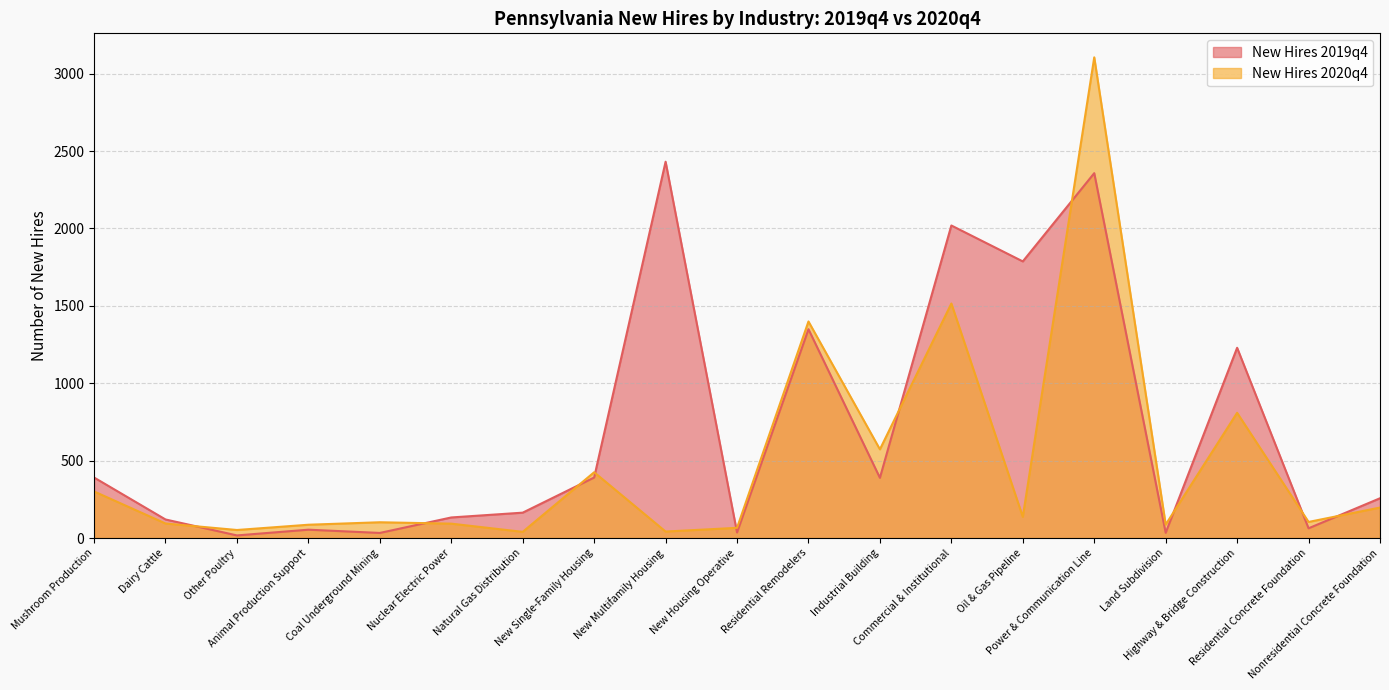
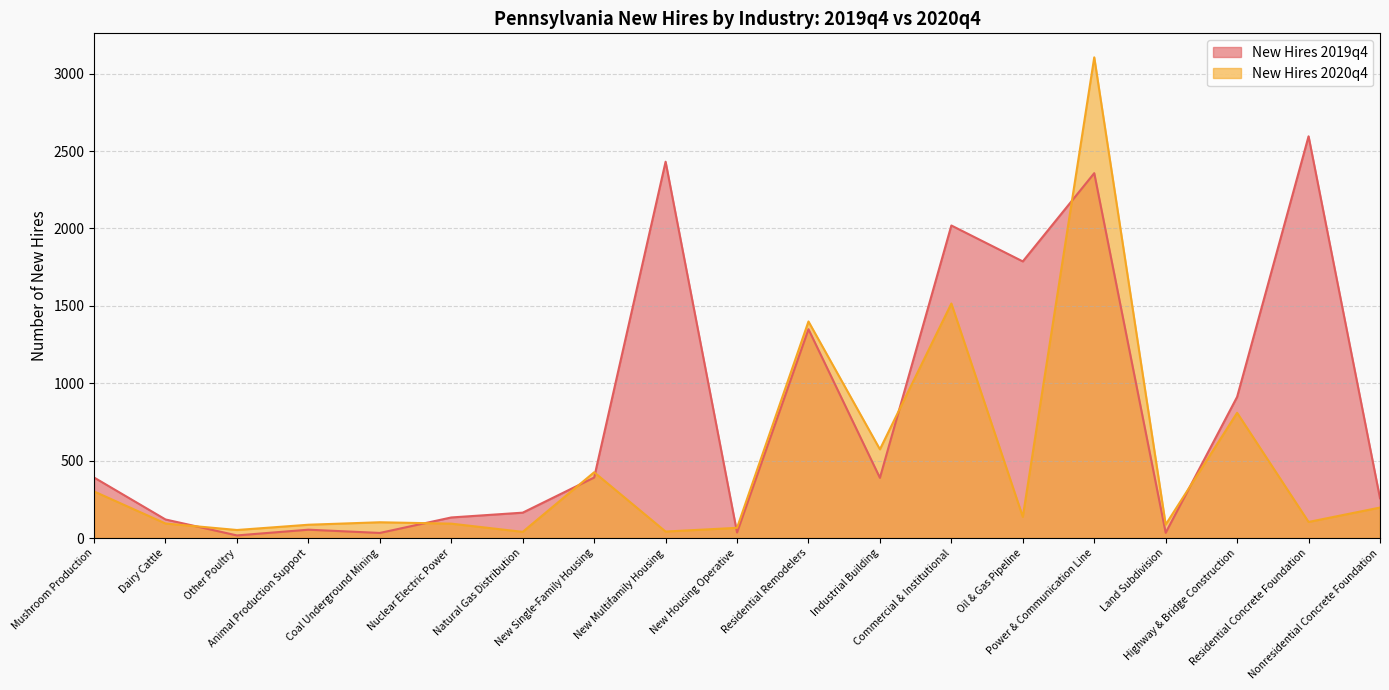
New Hires 2019q4, Highway & Bridge Construction: 1230 -> 910
New Hires 2019q4, Residential Concrete Foundation: 60 -> 2600
